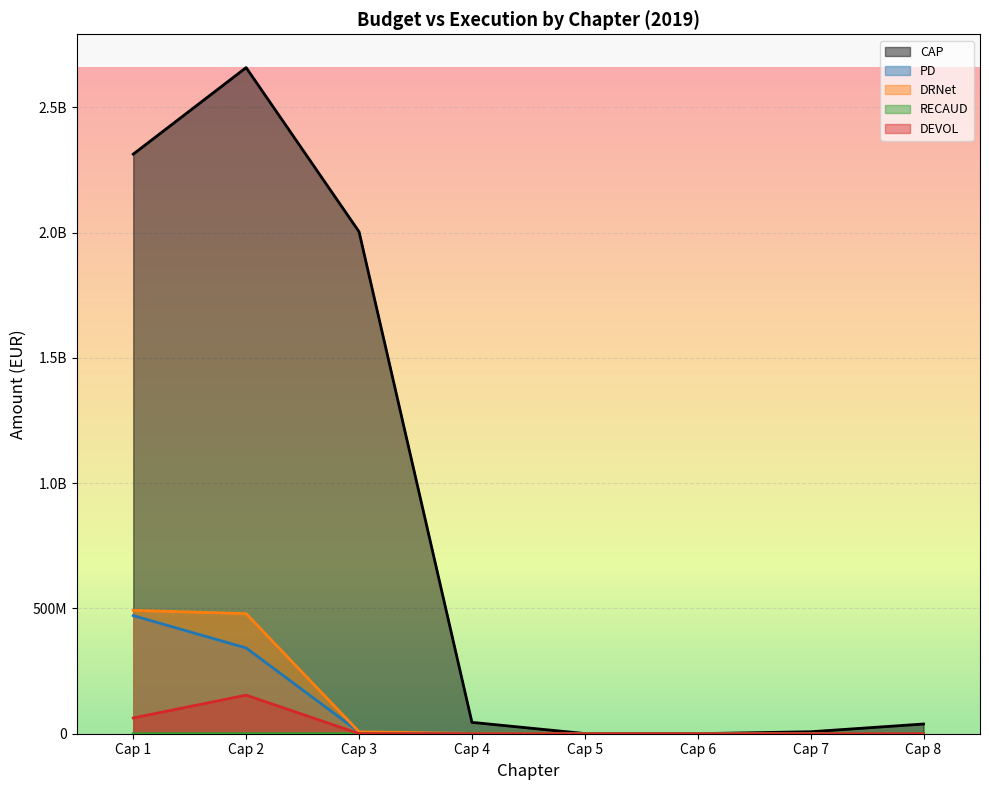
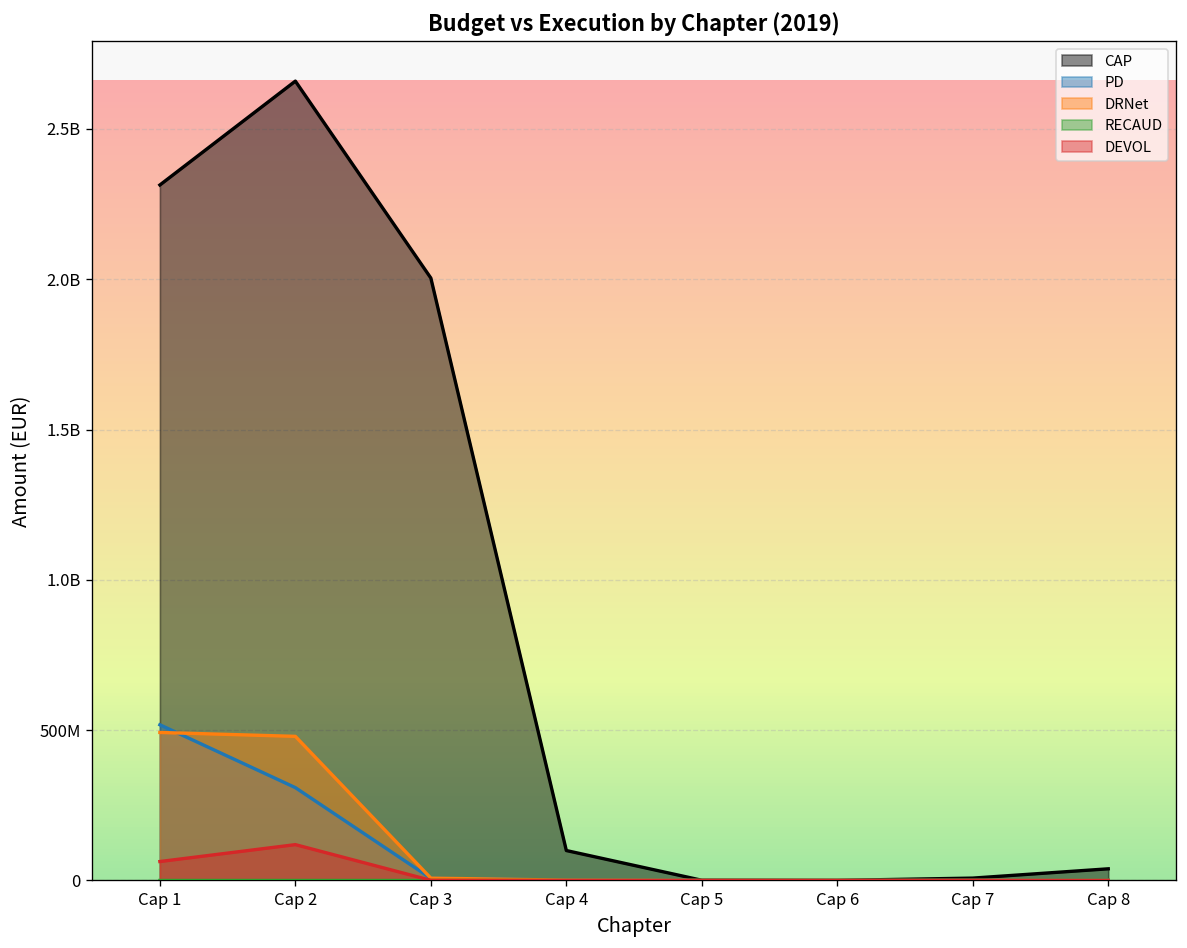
PD, Cap 1: 470000000 -> 520000000
PD, Cap 2: 340000000 -> 310000000
DEVOL, Cap 2: 150000000 -> 120000000
CAP, Cap 4: 50000000 -> 100000000
